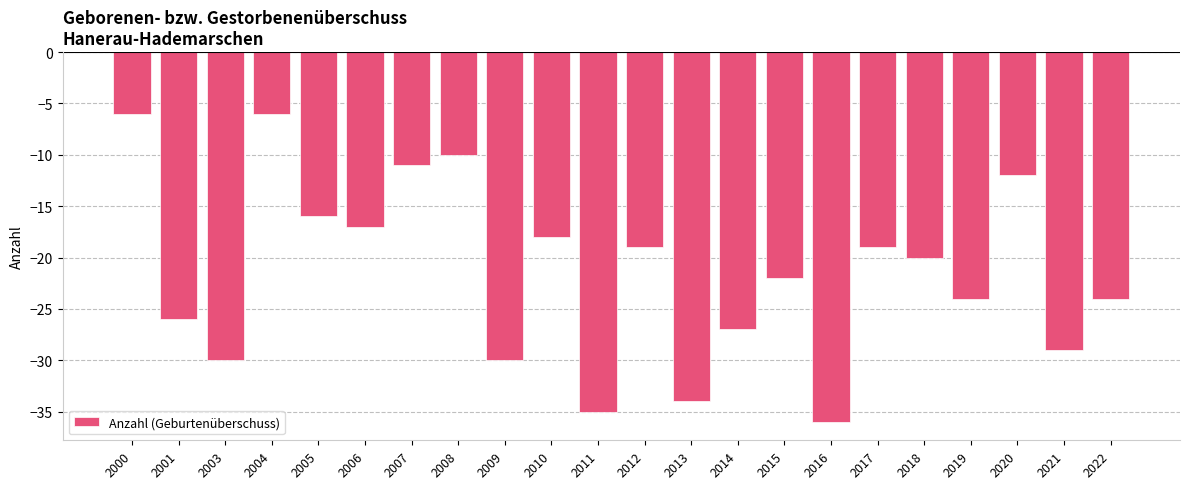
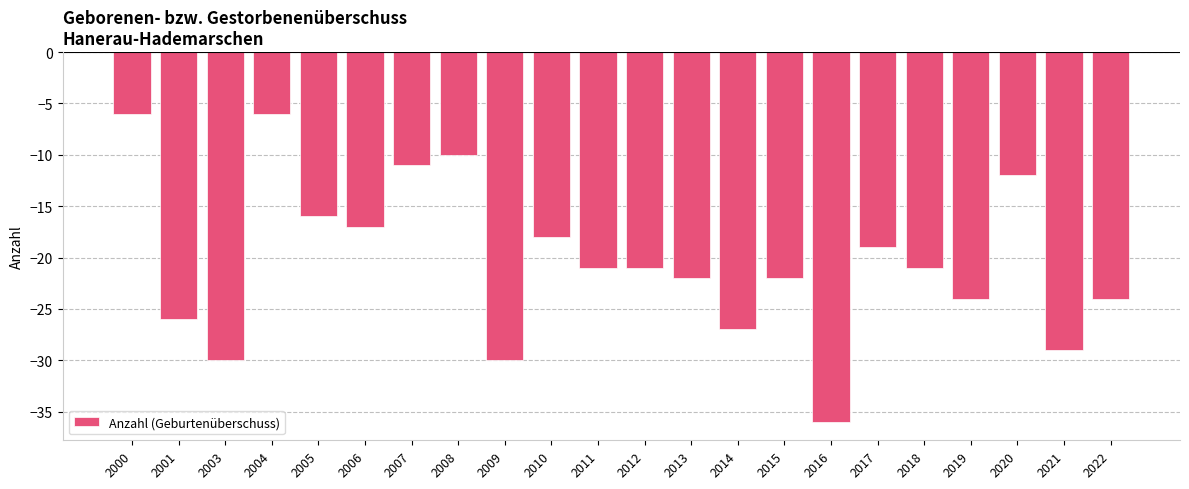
2011: -35 -> -21
2012: -19 -> -21
2013: -34 -> -22
2018: -20 -> -21
